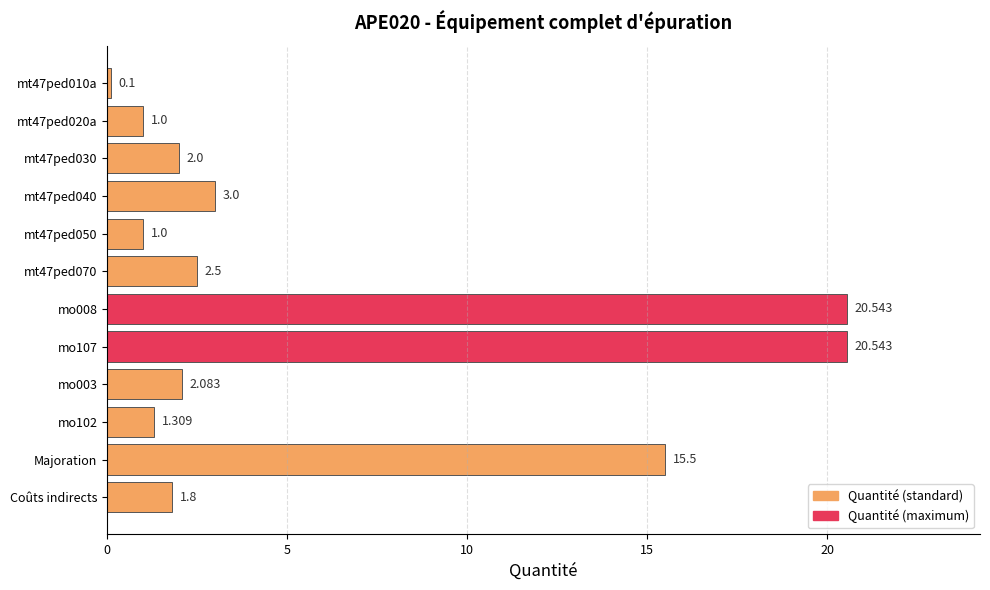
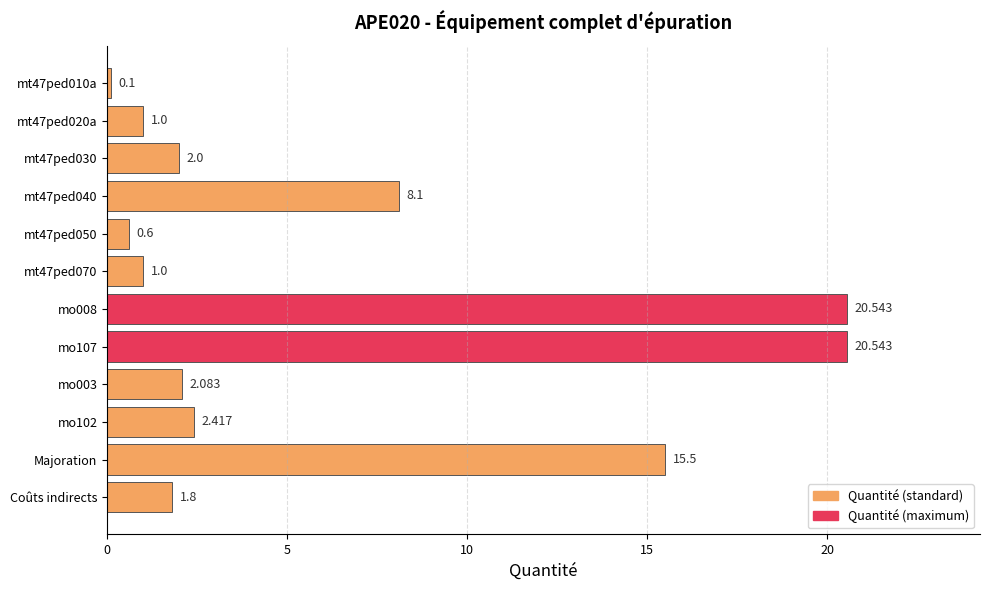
mt47ped040: 3.0 -> 8.1
mt47ped050: 1.0 -> 0.6
mt47ped070: 2.5 -> 1.0
mo102: 1.309 -> 2.417
